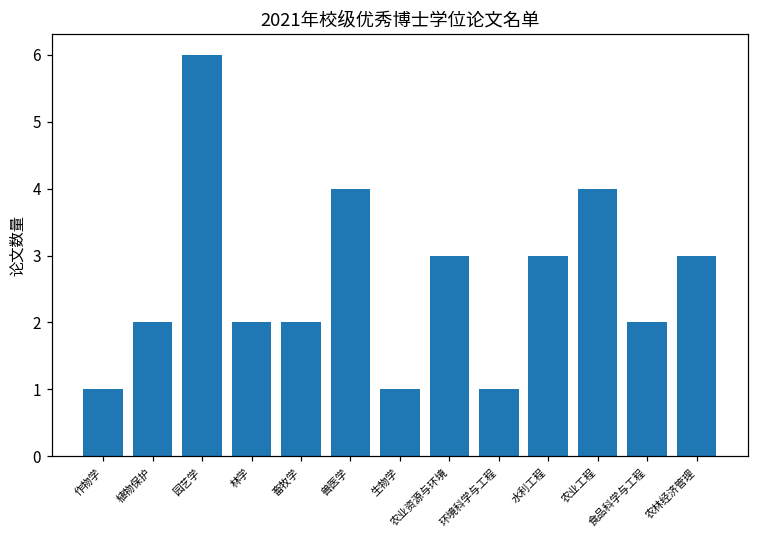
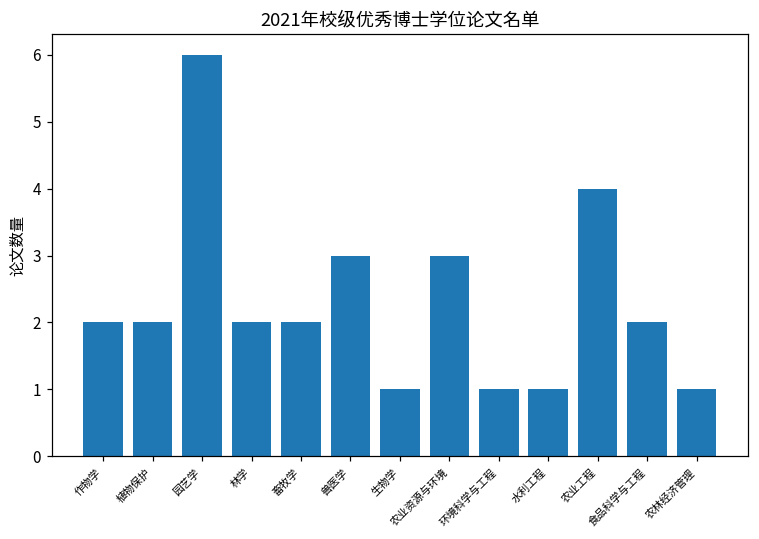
作物学: 1 -> 2
兽医学: 4 -> 3
水利工程: 3 -> 1
农林经济管理: 3 -> 1
